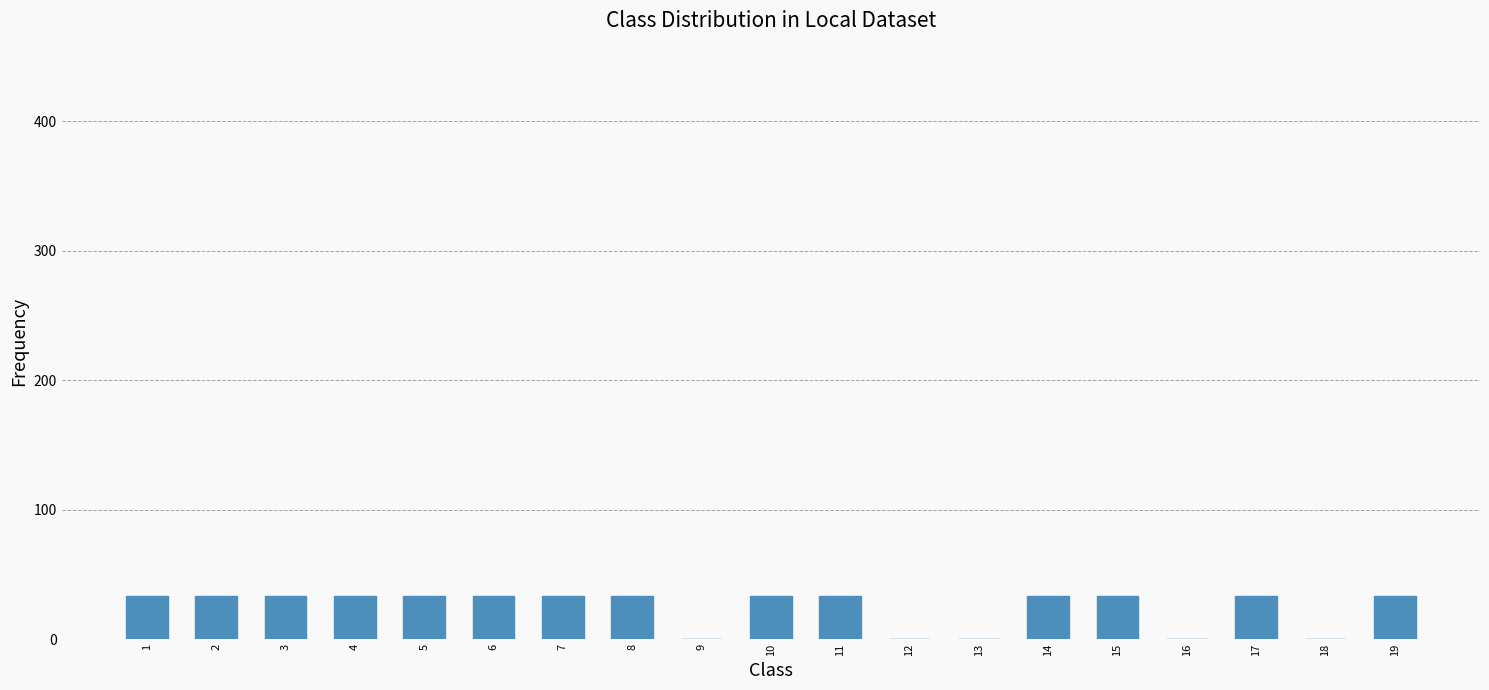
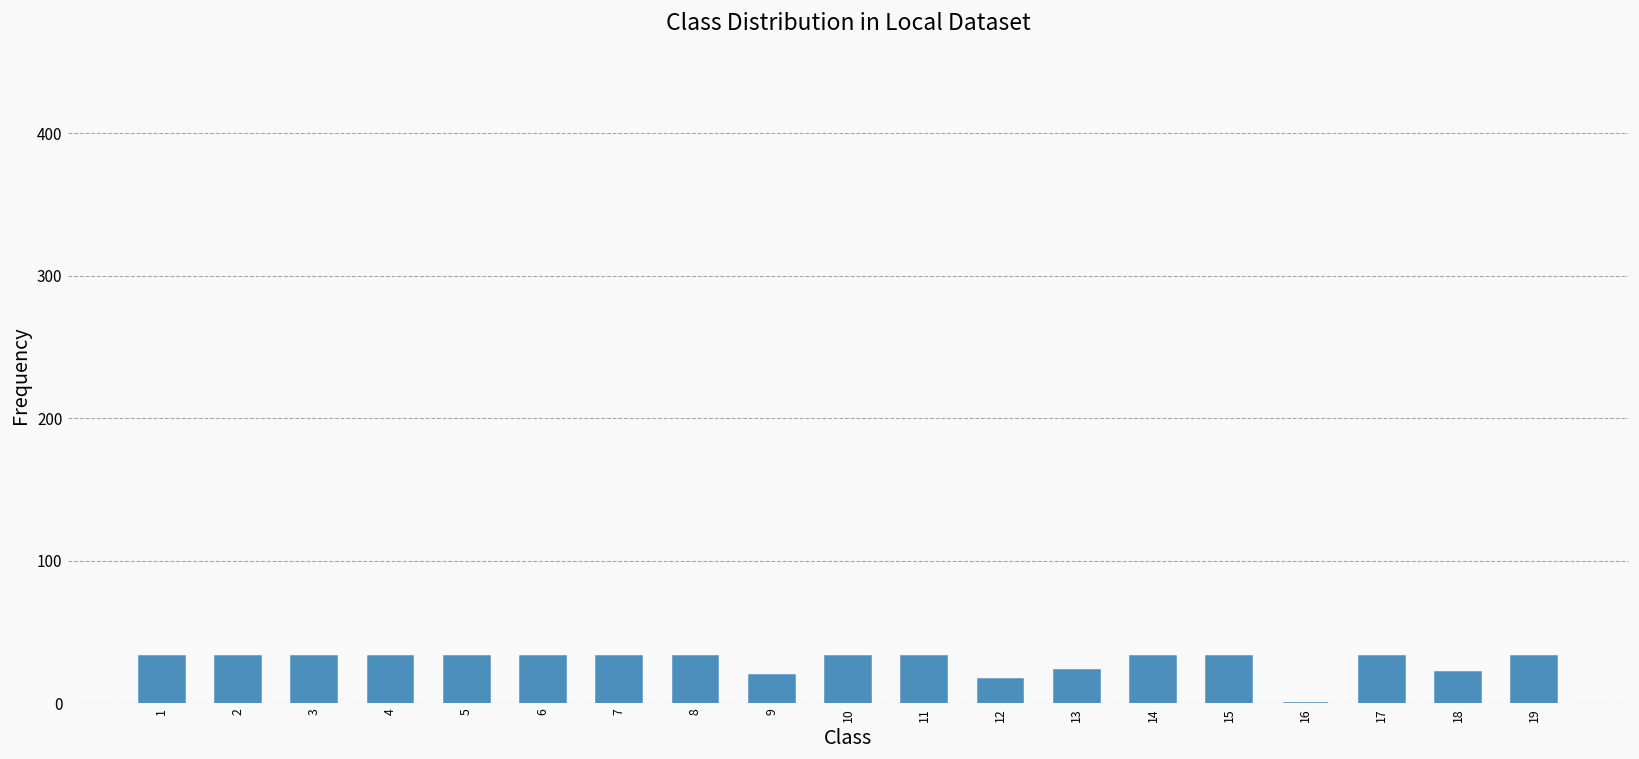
9: 0 -> 20
12: 0 -> 17
13: 0 -> 23
18: 0 -> 22
